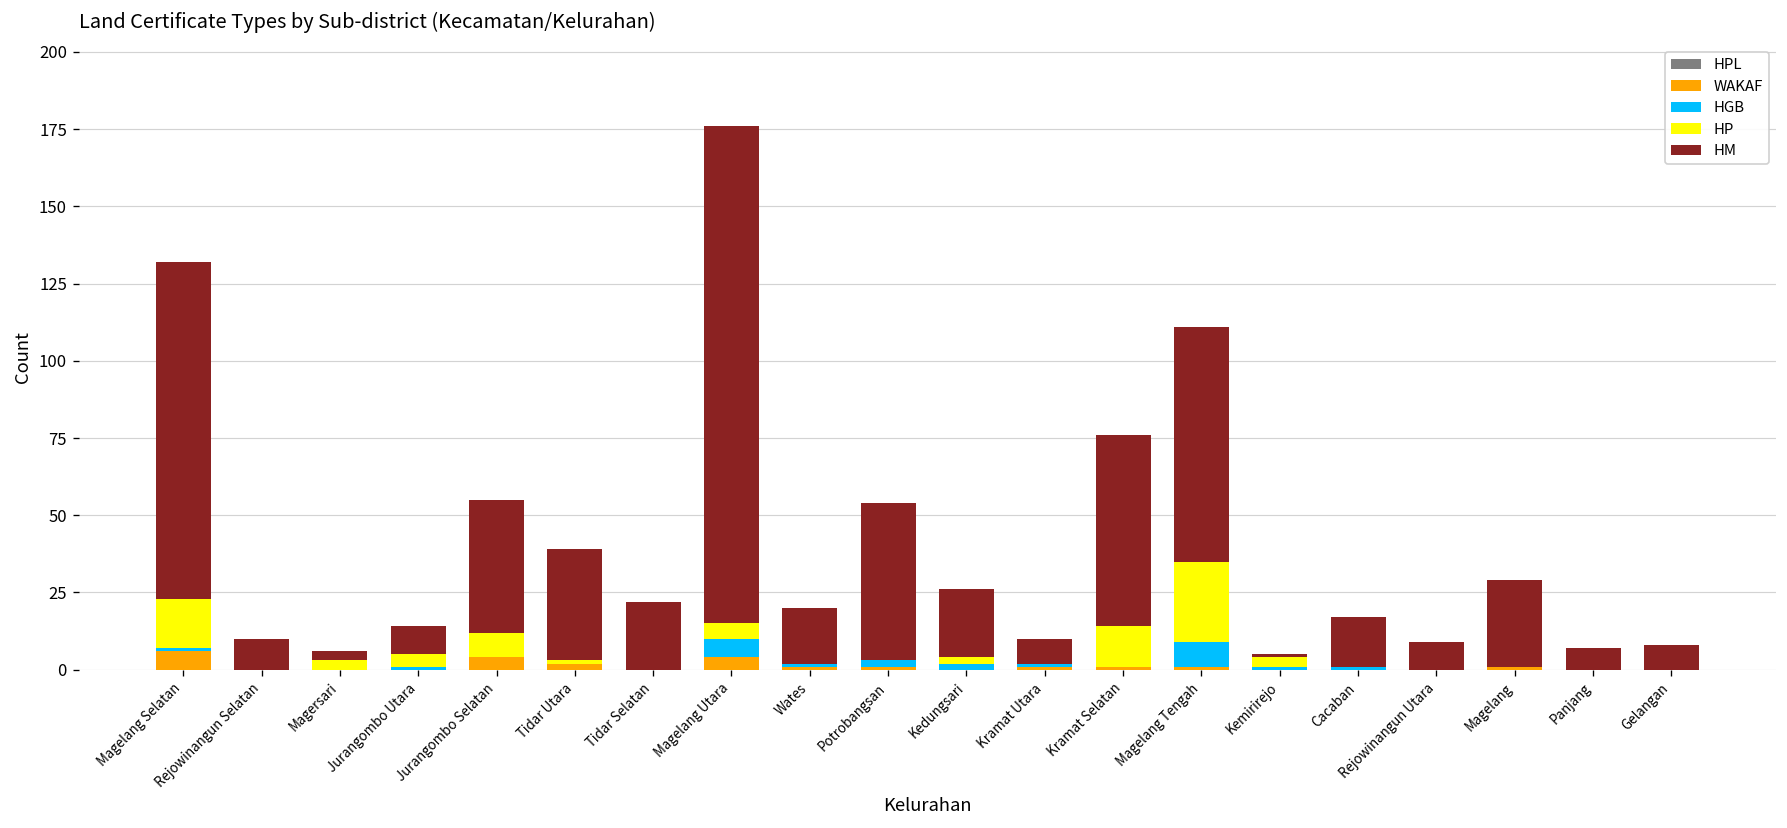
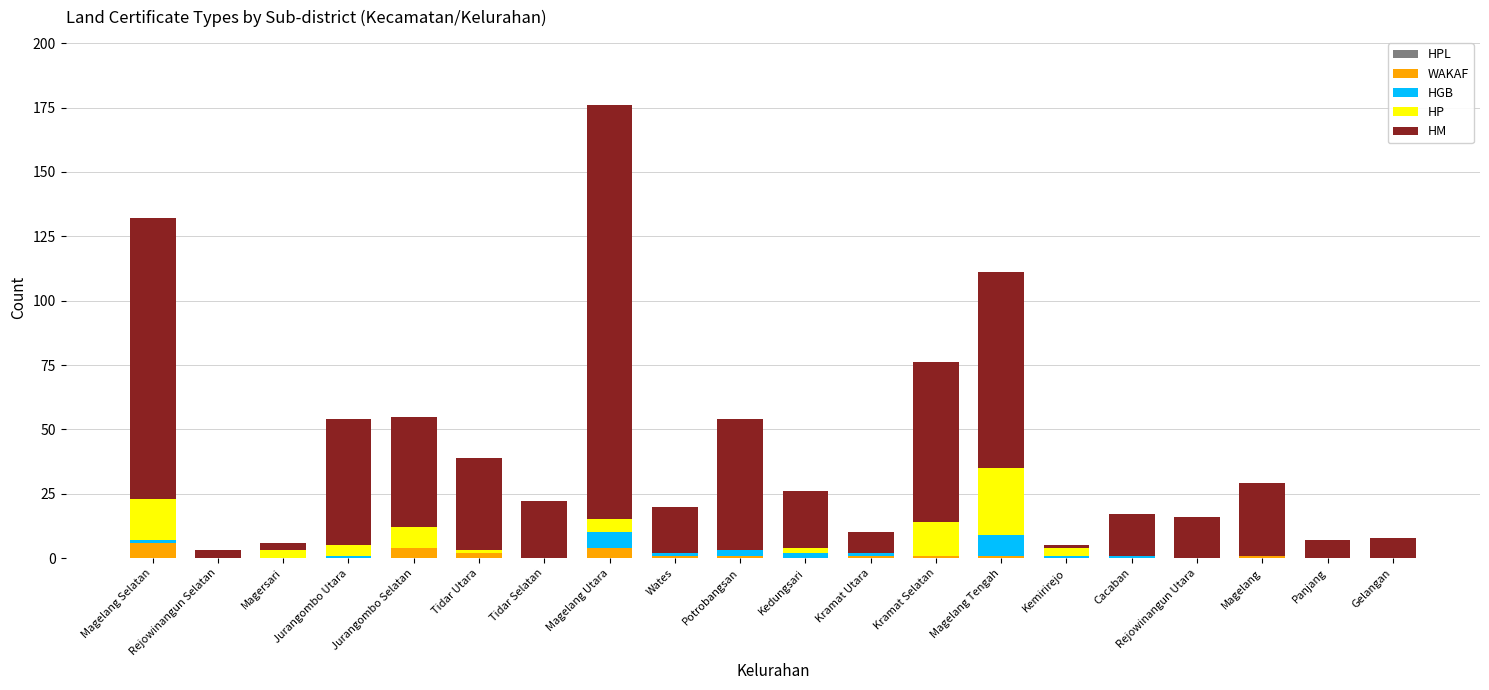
HM, Rejowinangun Selatan: 10 -> 3
HM, Jurangombo Utara: 9 -> 49
HM, Rejowinangun Utara: 9 -> 16
